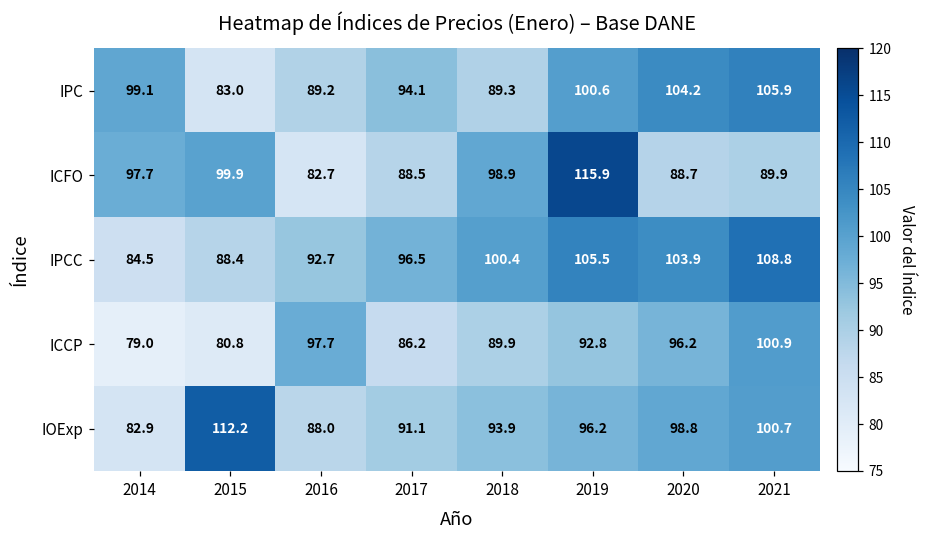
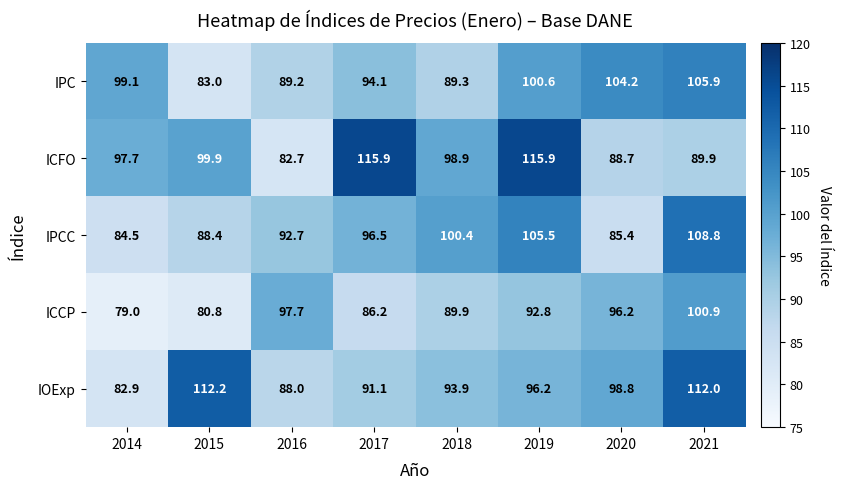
ICFO, 2017: 88.5 -> 115.9
IPCC, 2020: 103.9 -> 85.4
IOExp, 2021: 100.7 -> 112.0
